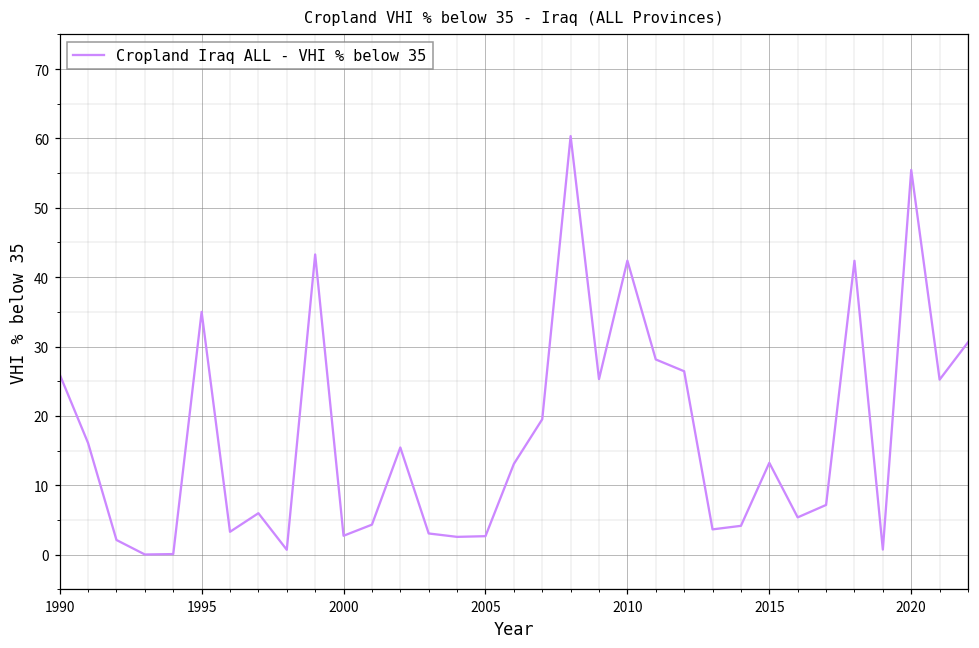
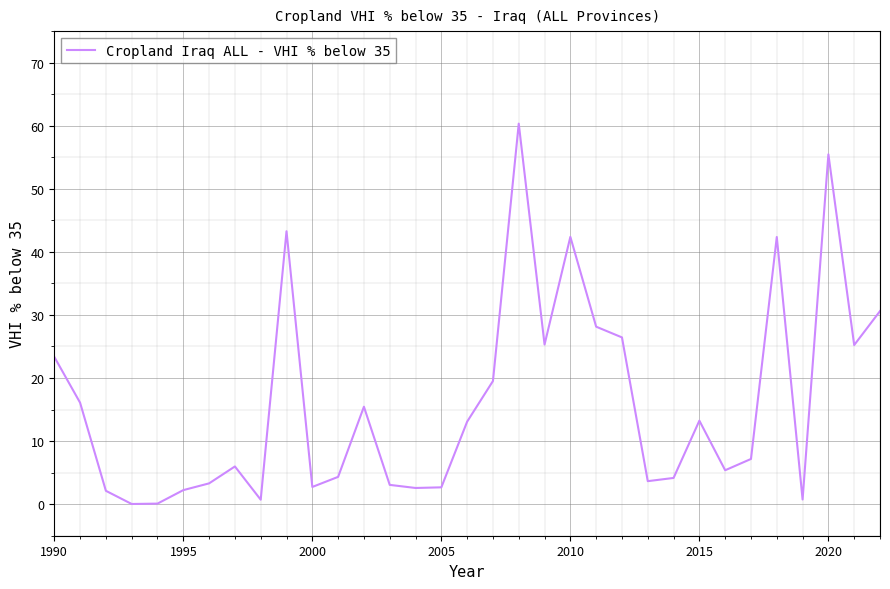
1990: 26 -> 23
1995: 35 -> 2
